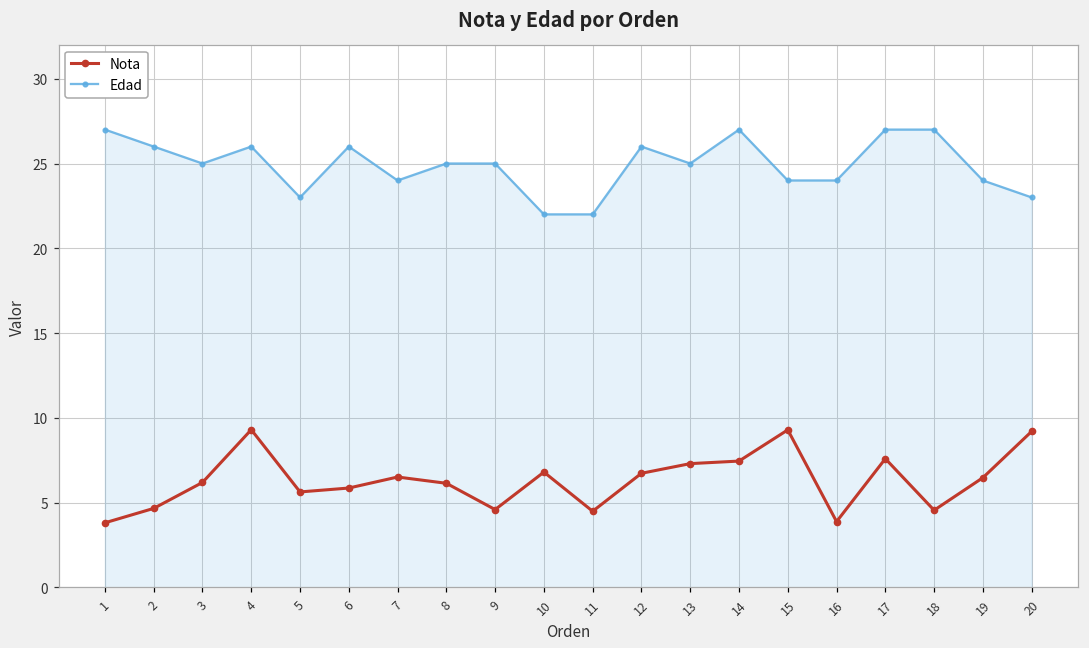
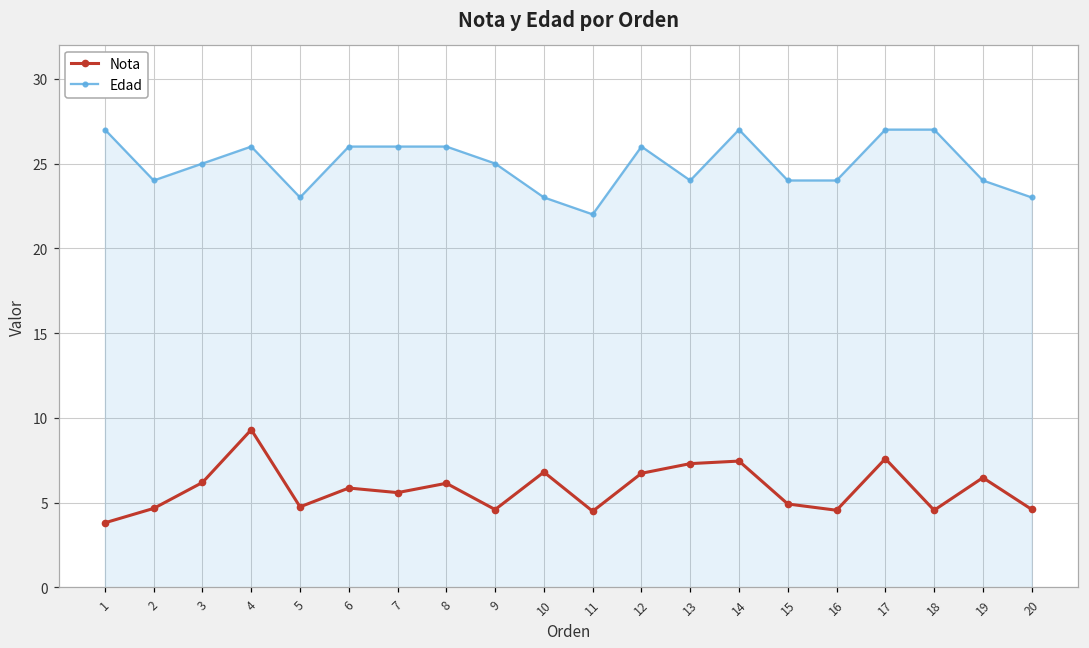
Edad, 2: 26 -> 24
Nota, 5: 5.6 -> 4.8
Nota, 7: 6.5 -> 5.6
Edad, 7: 24 -> 26
Edad, 8: 25 -> 26
Edad, 10: 22 -> 23
Edad, 13: 25 -> 24
Nota, 15: 9.3 -> 4.9
Nota, 16: 3.9 -> 4.6
Nota, 20: 9.2 -> 4.6
